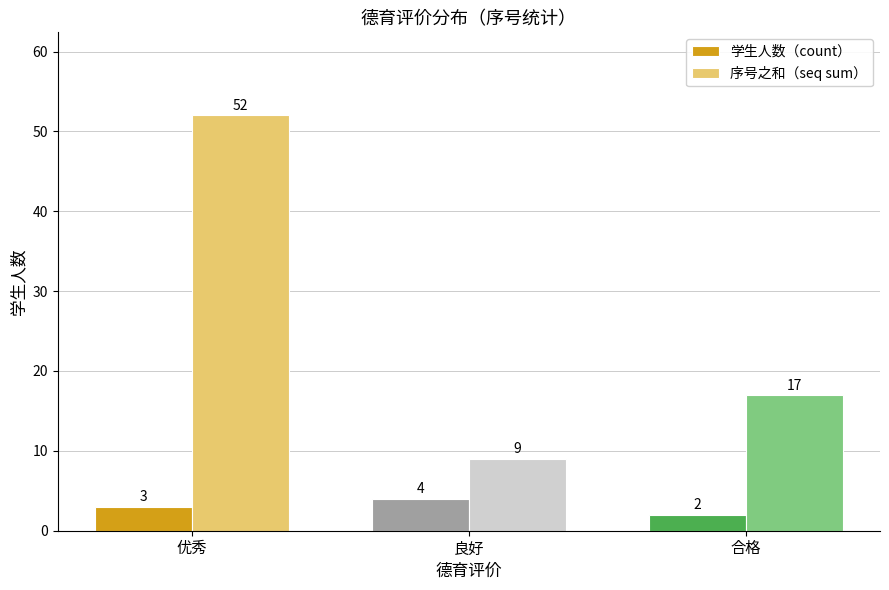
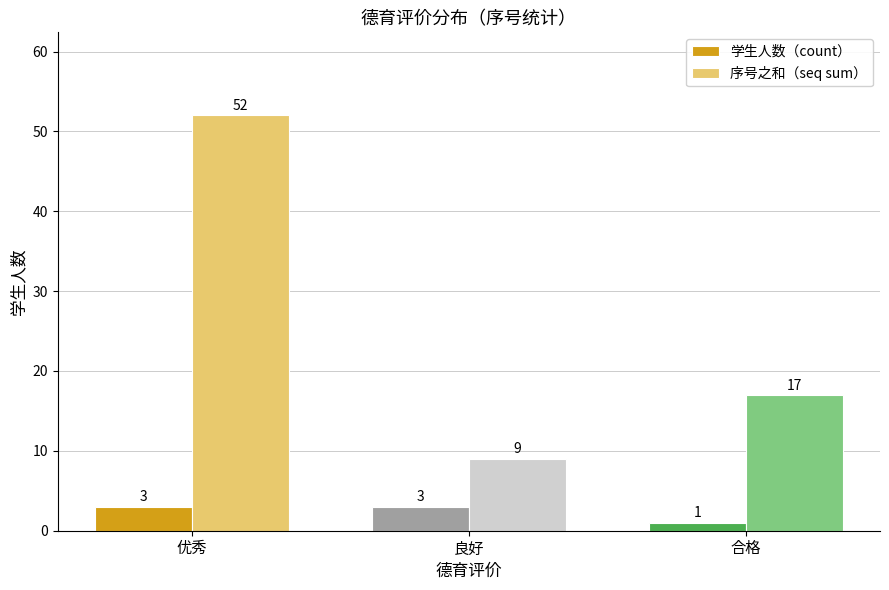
学生人数（count）, 良好: 4 -> 3
学生人数（count）, 合格: 2 -> 1
